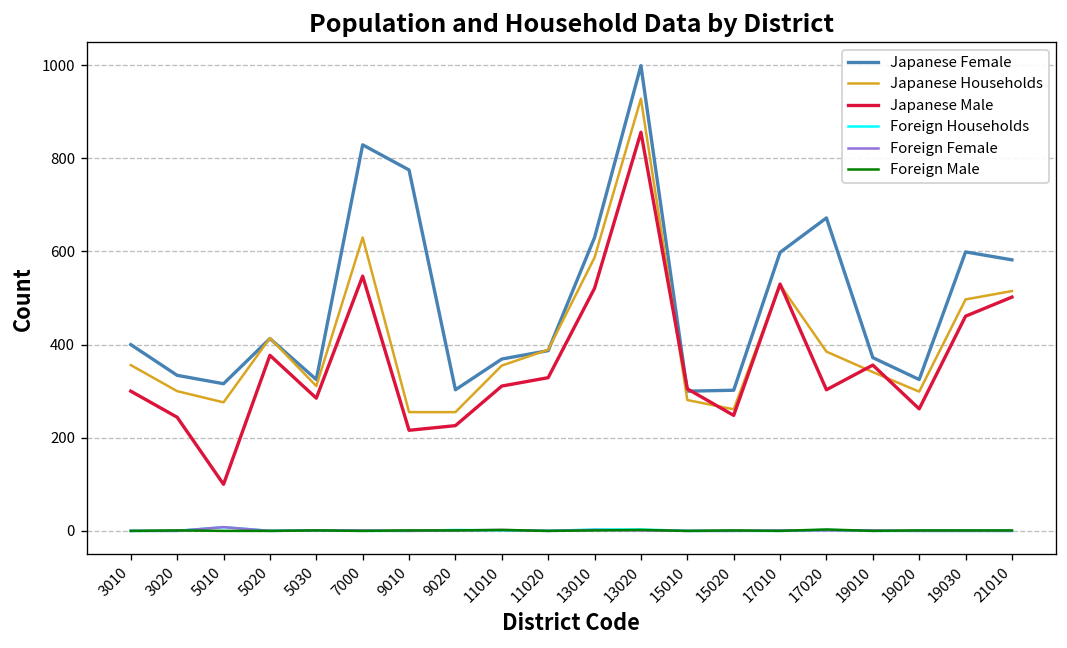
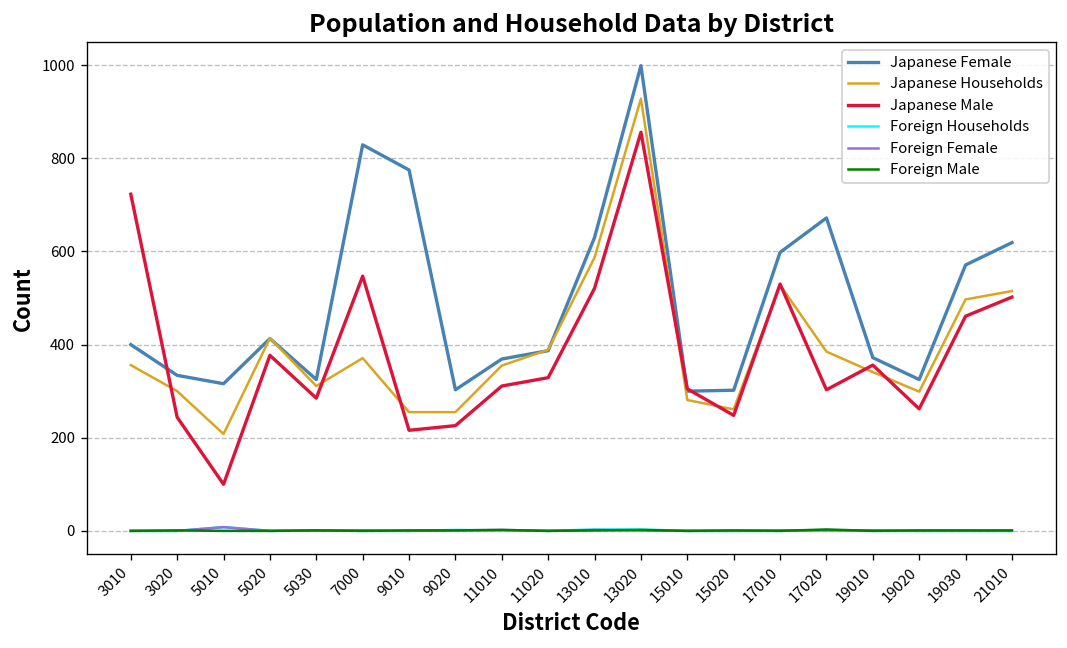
Japanese Male, 3010: 300 -> 720
Japanese Households, 5010: 280 -> 210
Japanese Households, 7000: 630 -> 370
Japanese Female, 19030: 600 -> 570
Japanese Female, 21010: 580 -> 620
